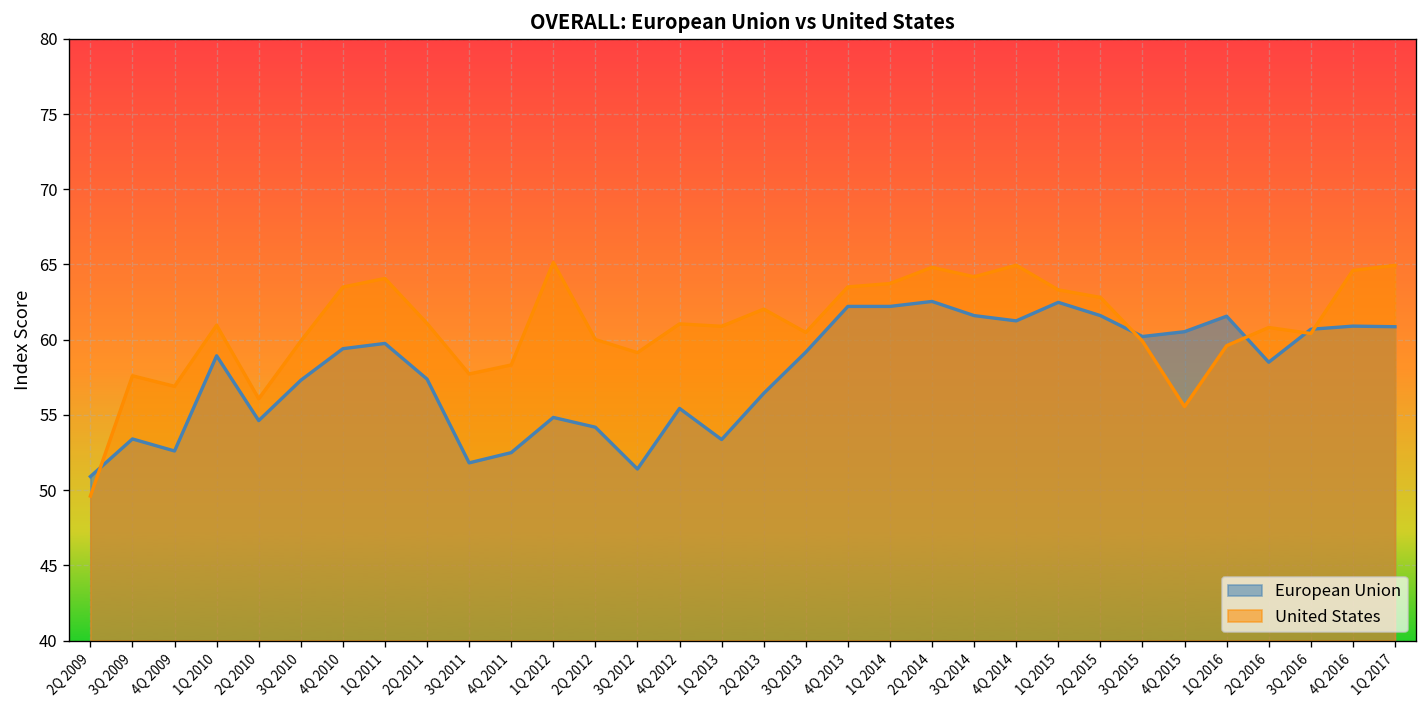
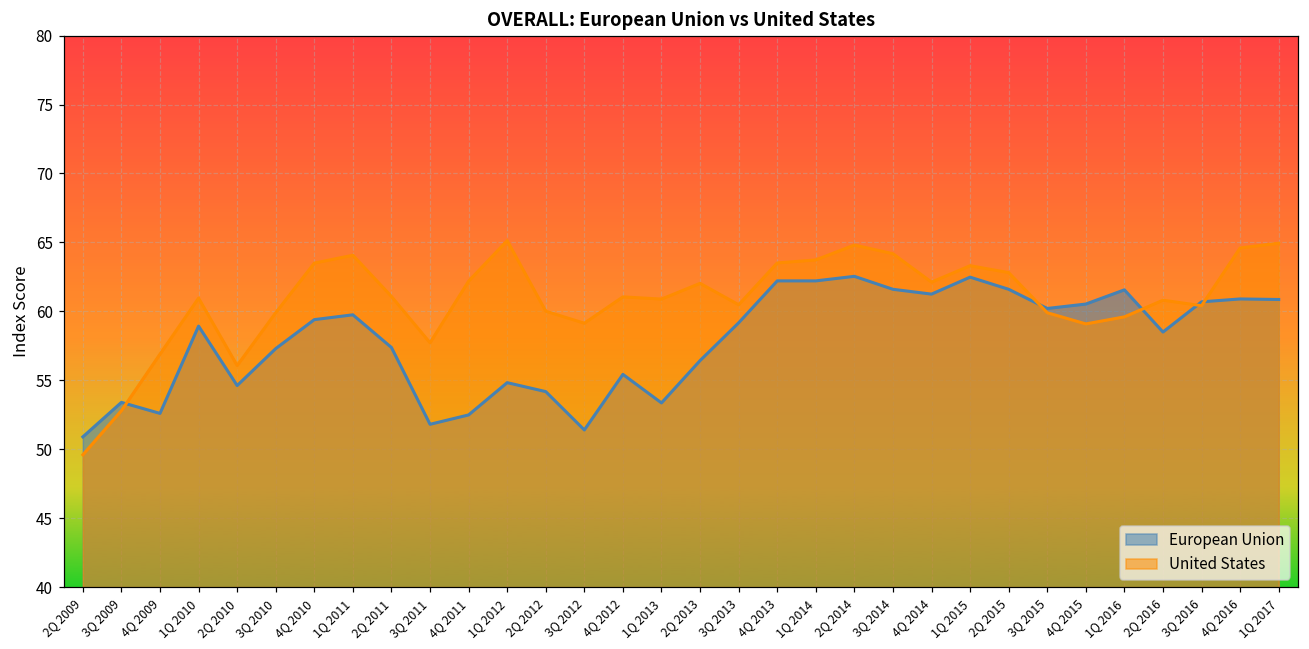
United States, 3Q 2009: 57.6 -> 52.8
United States, 4Q 2011: 58.3 -> 62.2
United States, 4Q 2014: 65.0 -> 62.1
United States, 4Q 2015: 55.6 -> 59.1
